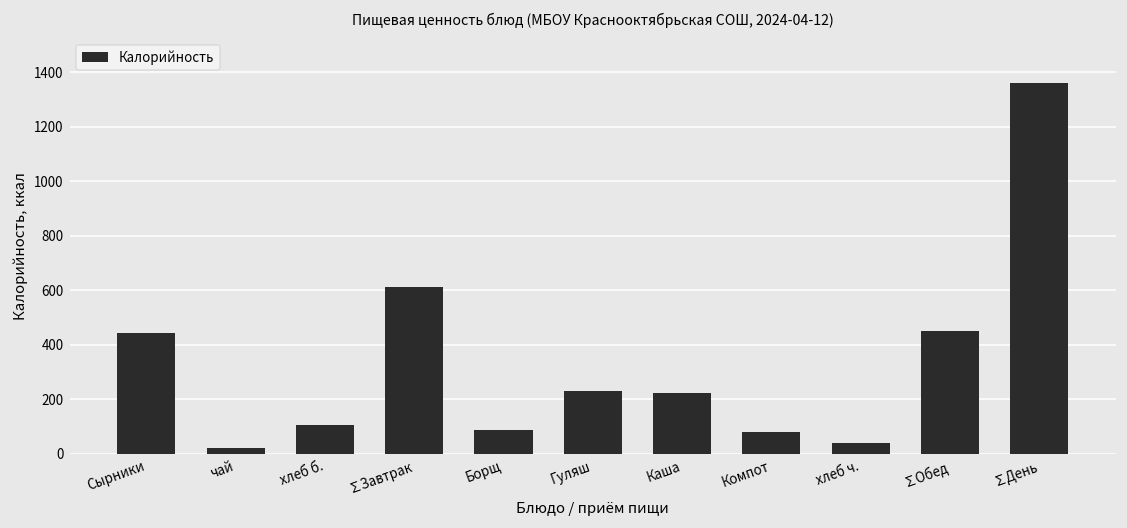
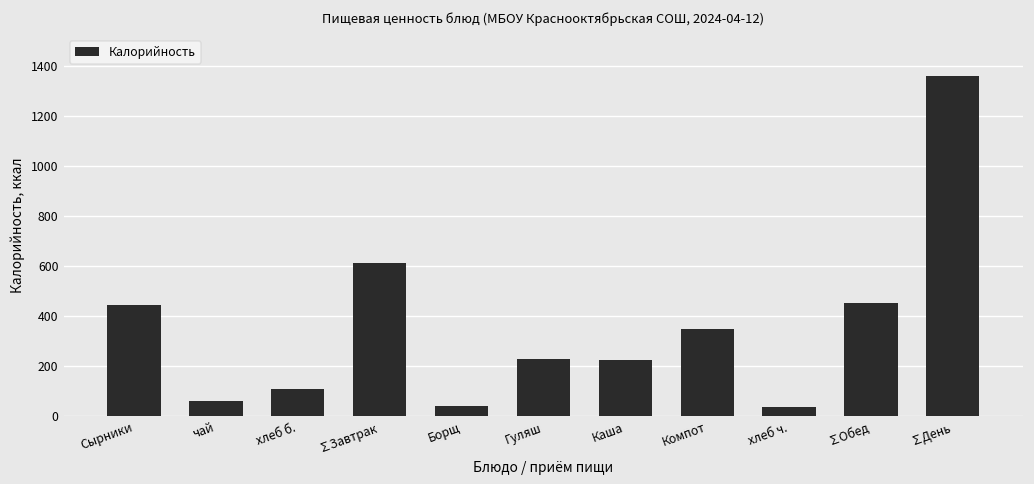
чай: 20 -> 60
Борщ: 90 -> 40
Компот: 80 -> 350
